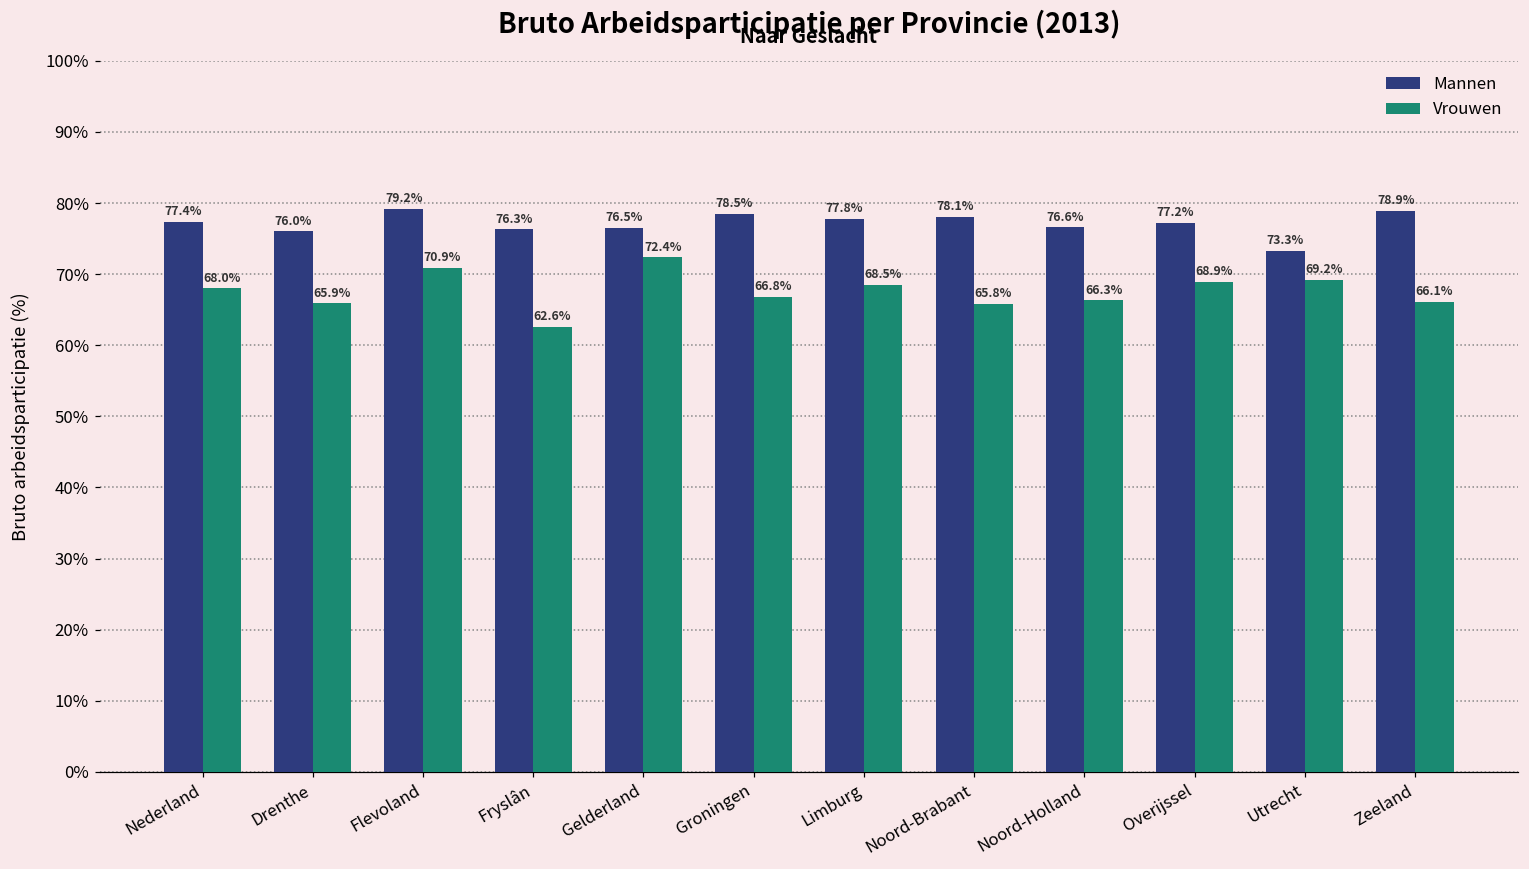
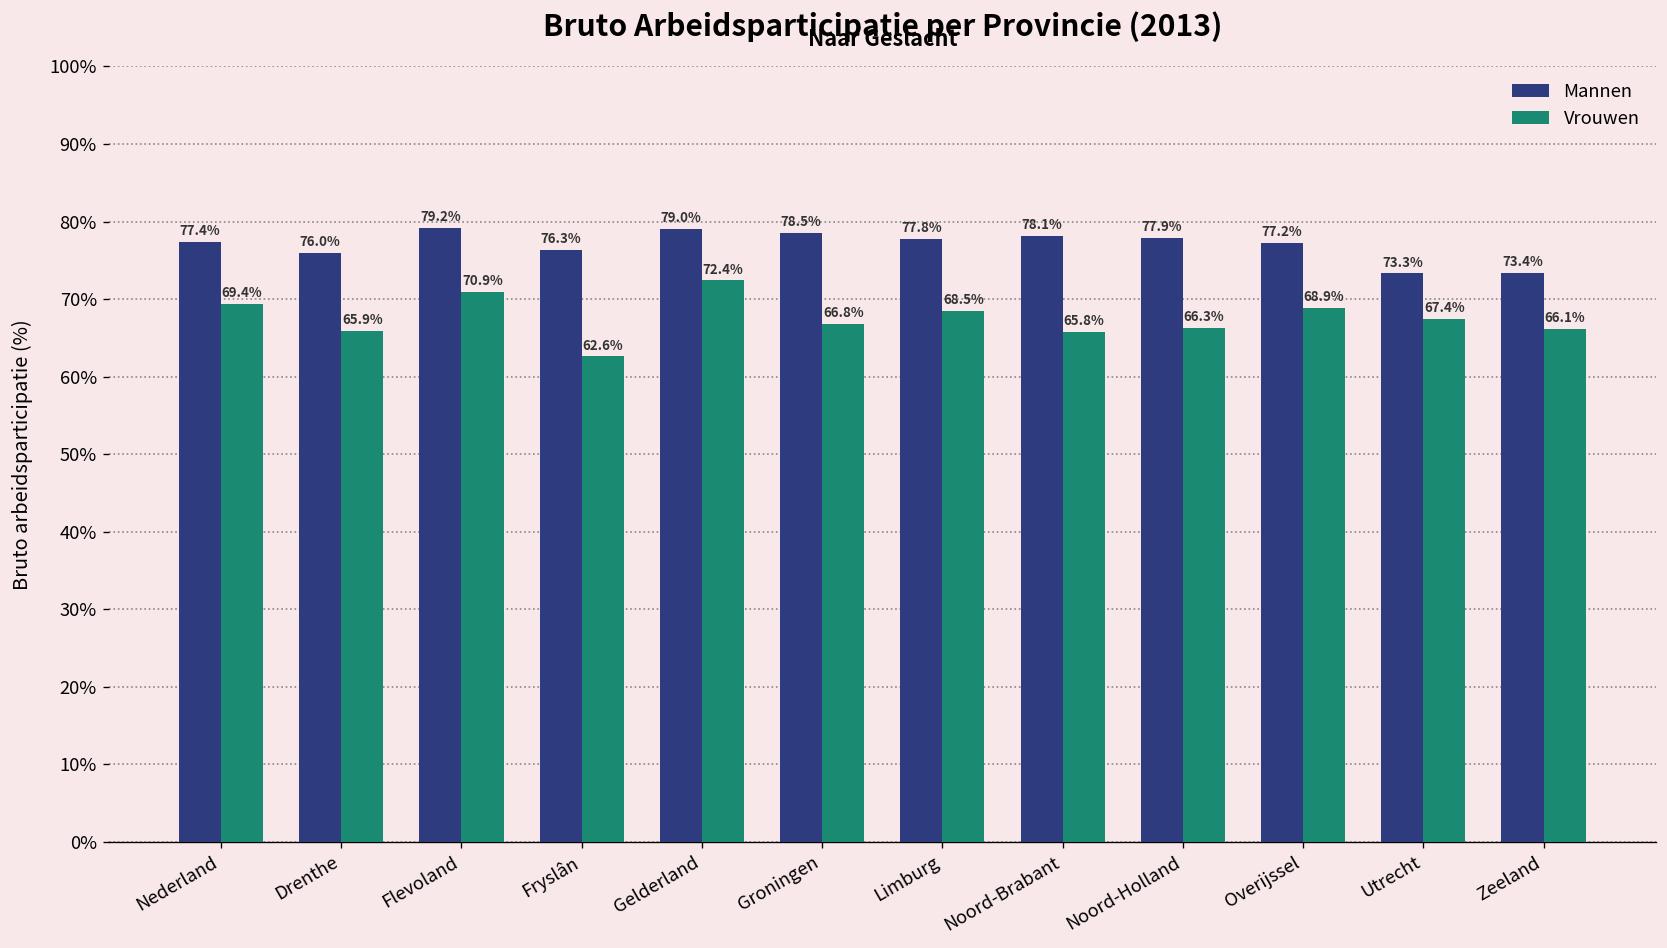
Vrouwen, Nederland: 68.0% -> 69.4%
Mannen, Gelderland: 76.5% -> 79.0%
Mannen, Noord-Holland: 76.6% -> 77.9%
Vrouwen, Utrecht: 69.2% -> 67.4%
Mannen, Zeeland: 78.9% -> 73.4%
